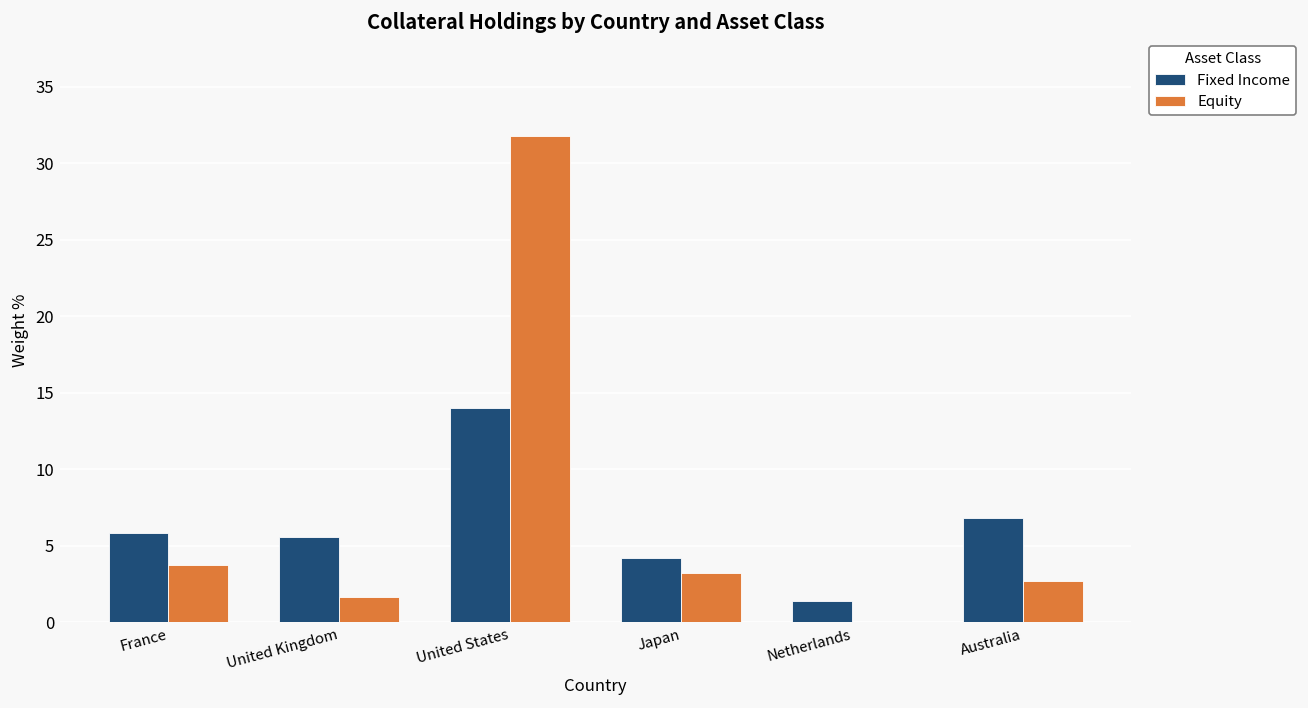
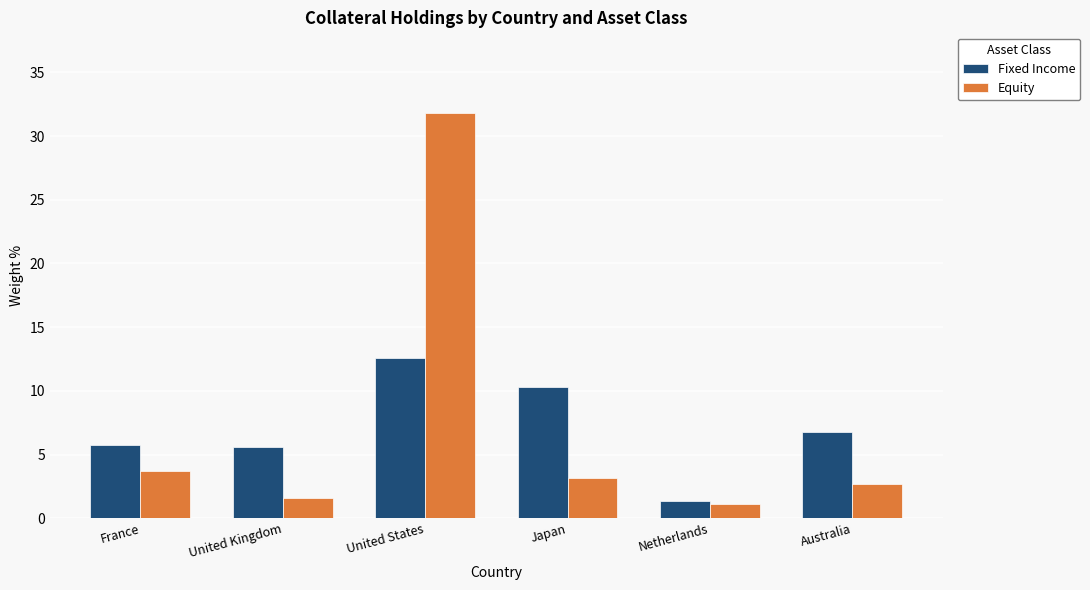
Fixed Income, United States: 14.0 -> 12.6
Fixed Income, Japan: 4.2 -> 10.3
Equity, Netherlands: 0.0 -> 1.1
